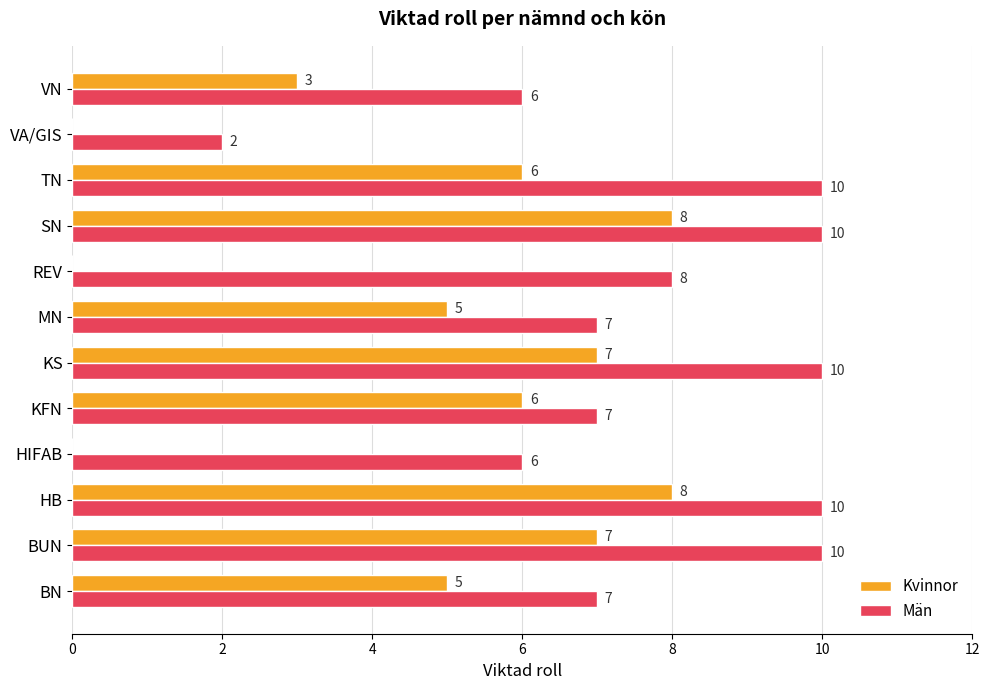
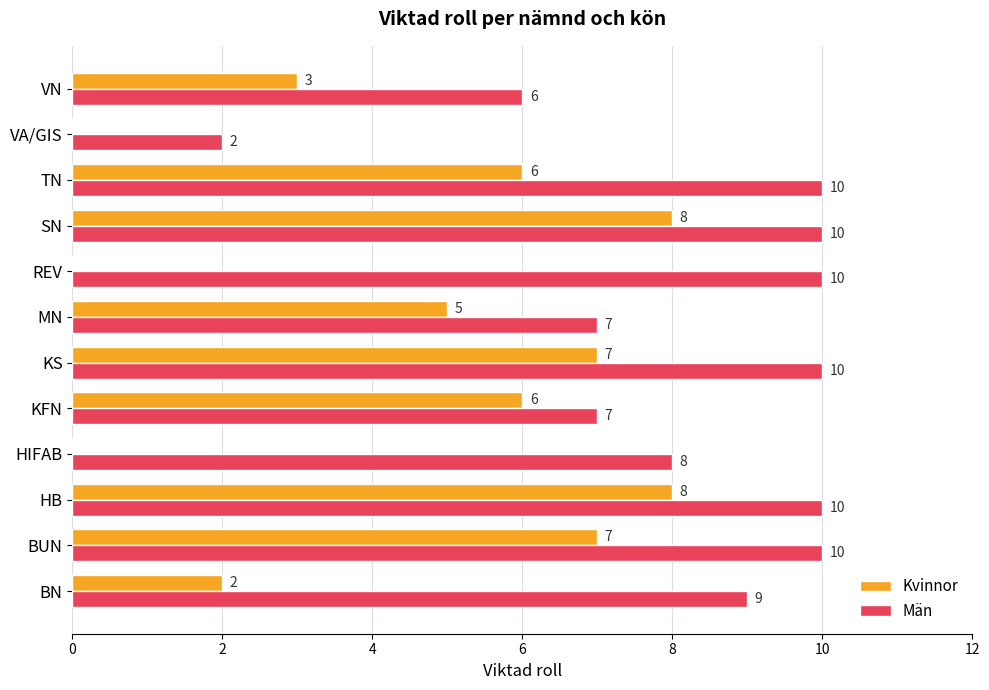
Män, REV: 8 -> 10
Män, HIFAB: 6 -> 8
Kvinnor, BN: 5 -> 2
Män, BN: 7 -> 9
